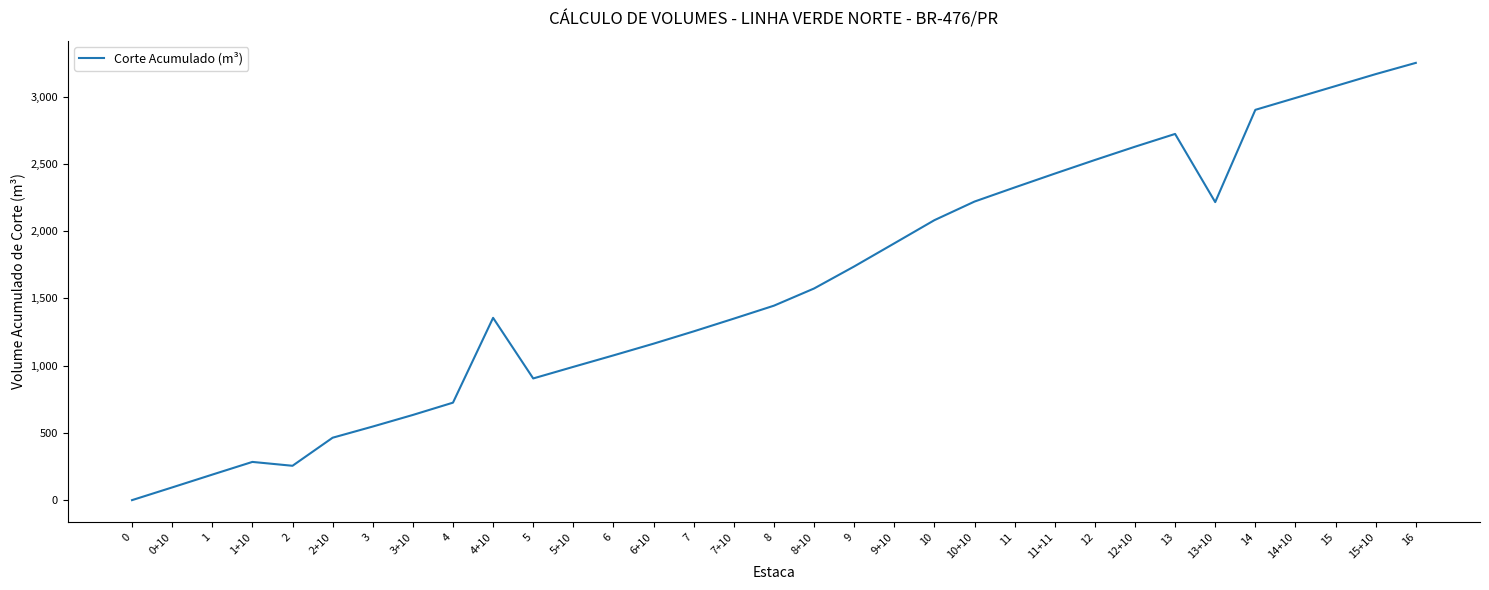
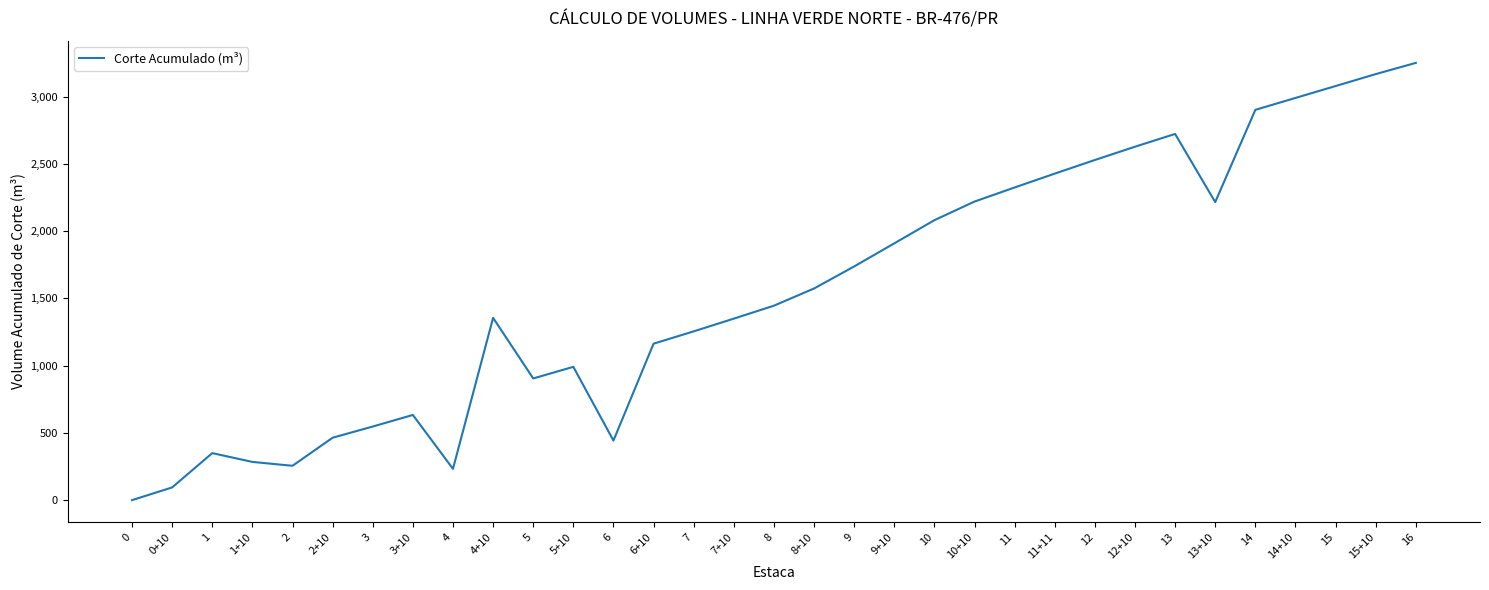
1: 190 -> 350
4: 720 -> 230
6: 1,080 -> 440
